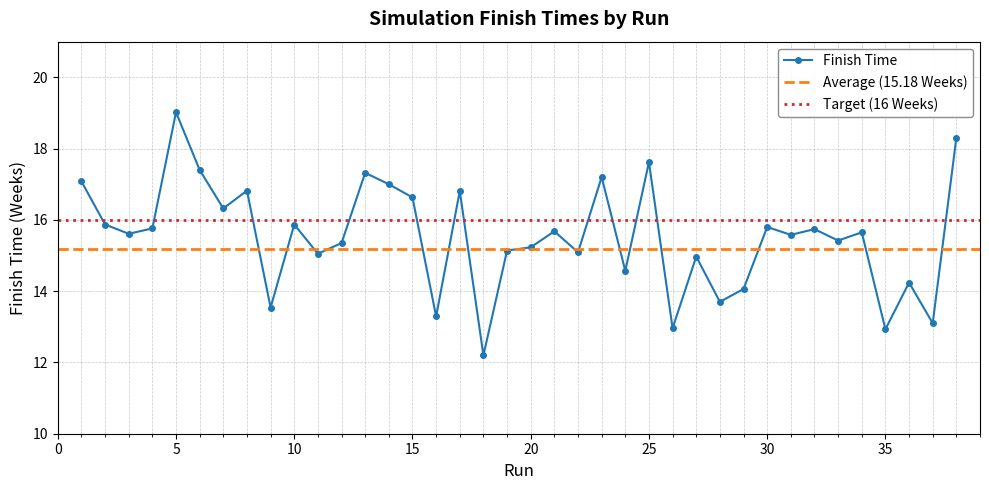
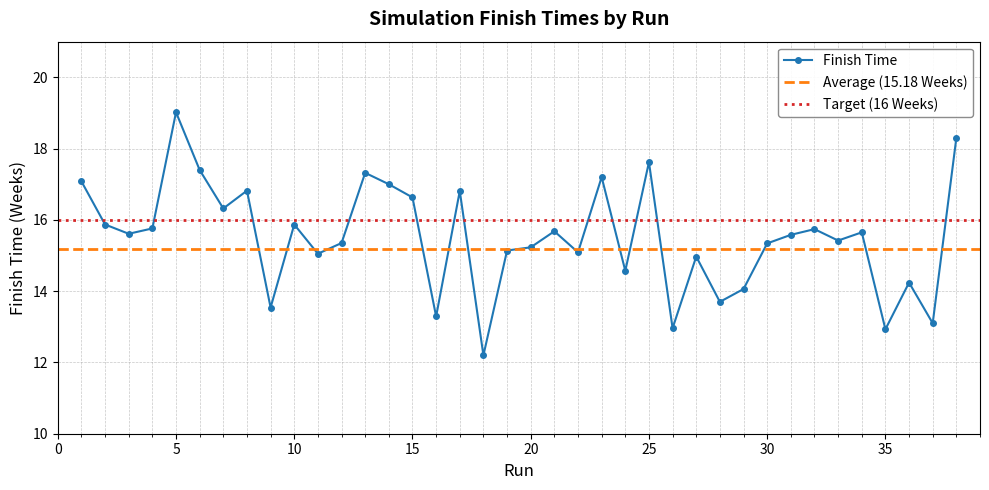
30: 15.8 -> 15.3
